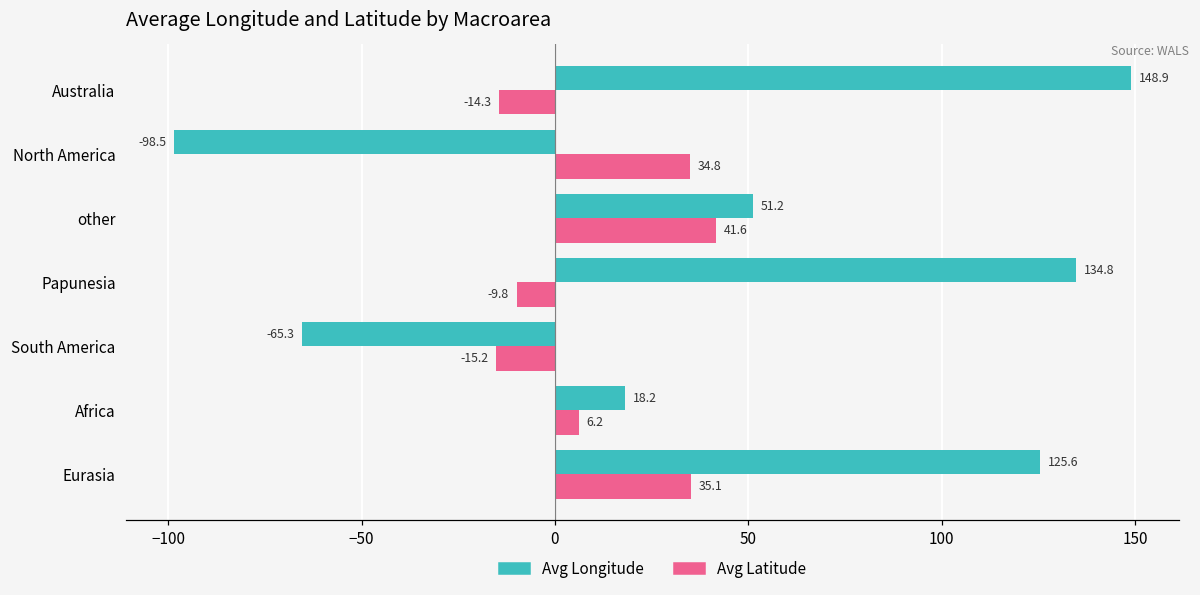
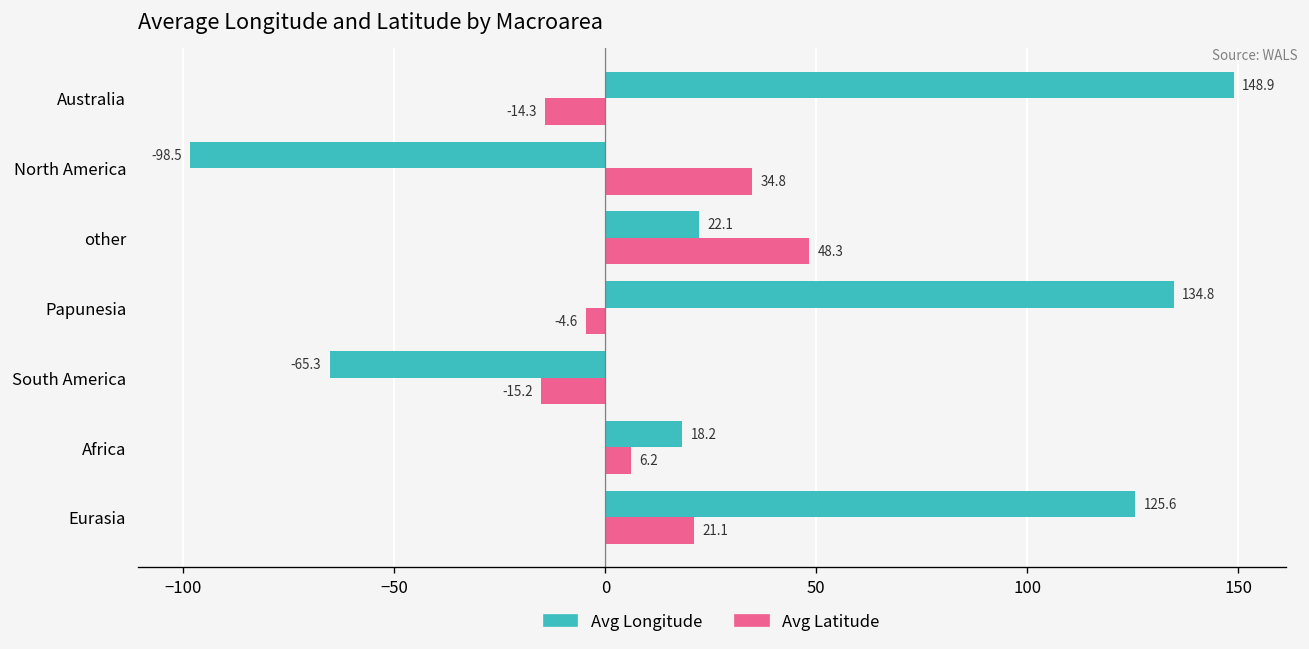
Avg Longitude, other: 51.2 -> 22.1
Avg Latitude, other: 41.6 -> 48.3
Avg Latitude, Papunesia: -9.8 -> -4.6
Avg Latitude, Eurasia: 35.1 -> 21.1
